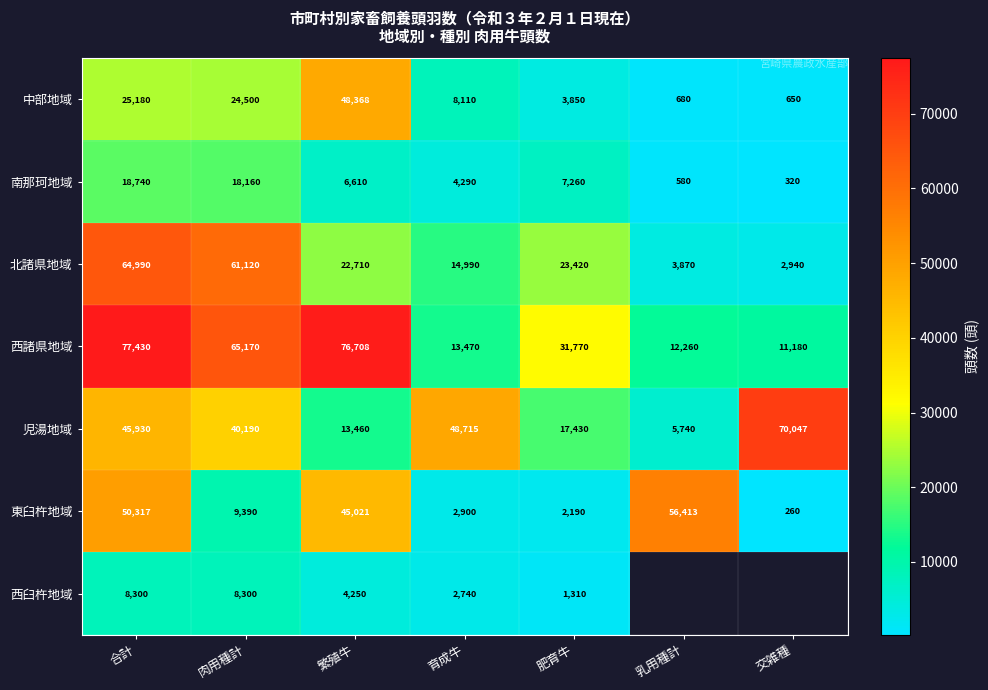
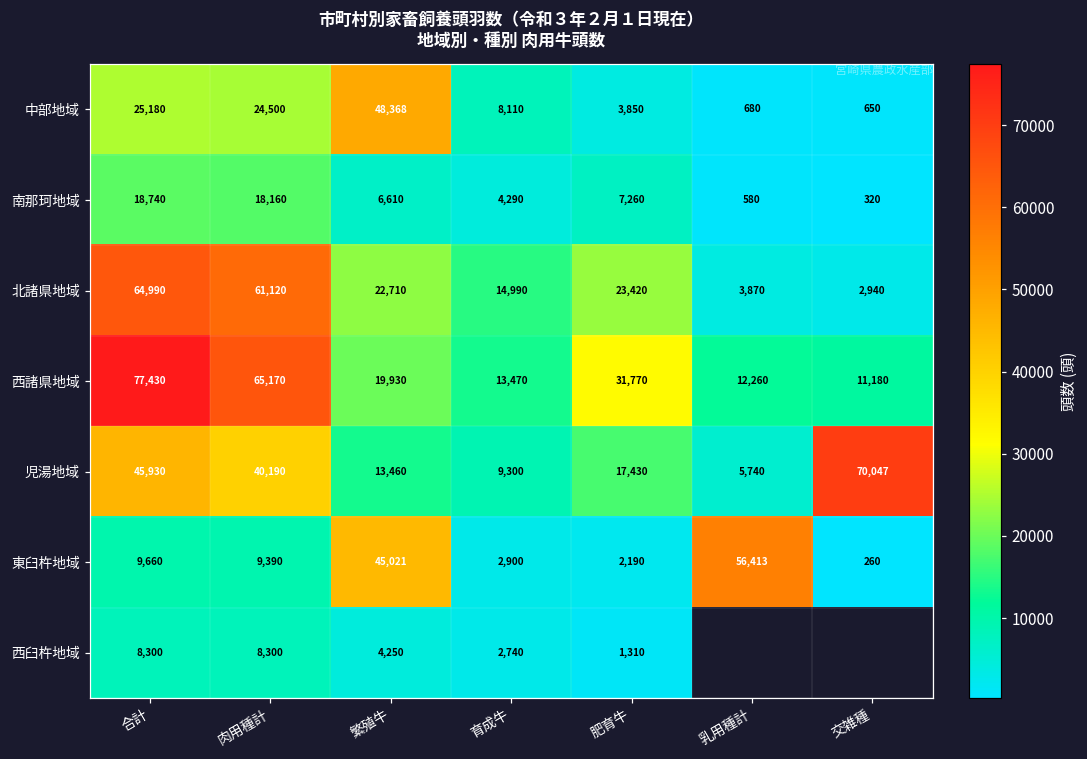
西諸県地域, 繁殖牛: 76,708 -> 19,930
児湯地域, 育成牛: 48,715 -> 9,300
東臼杵地域, 合計: 50,317 -> 9,660
